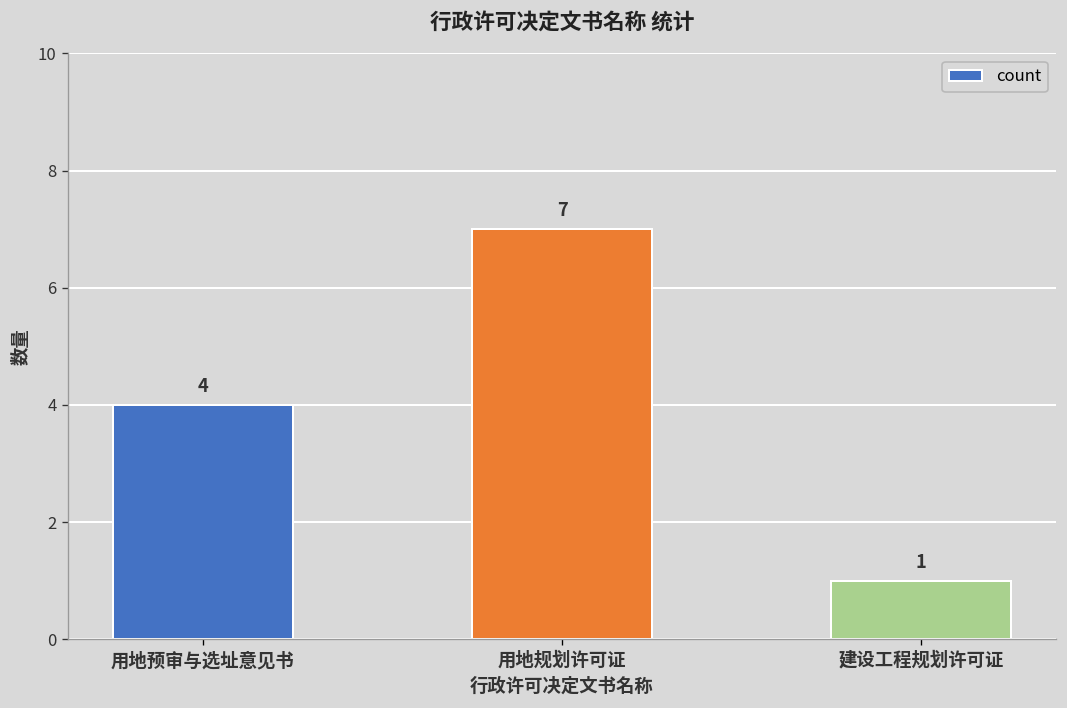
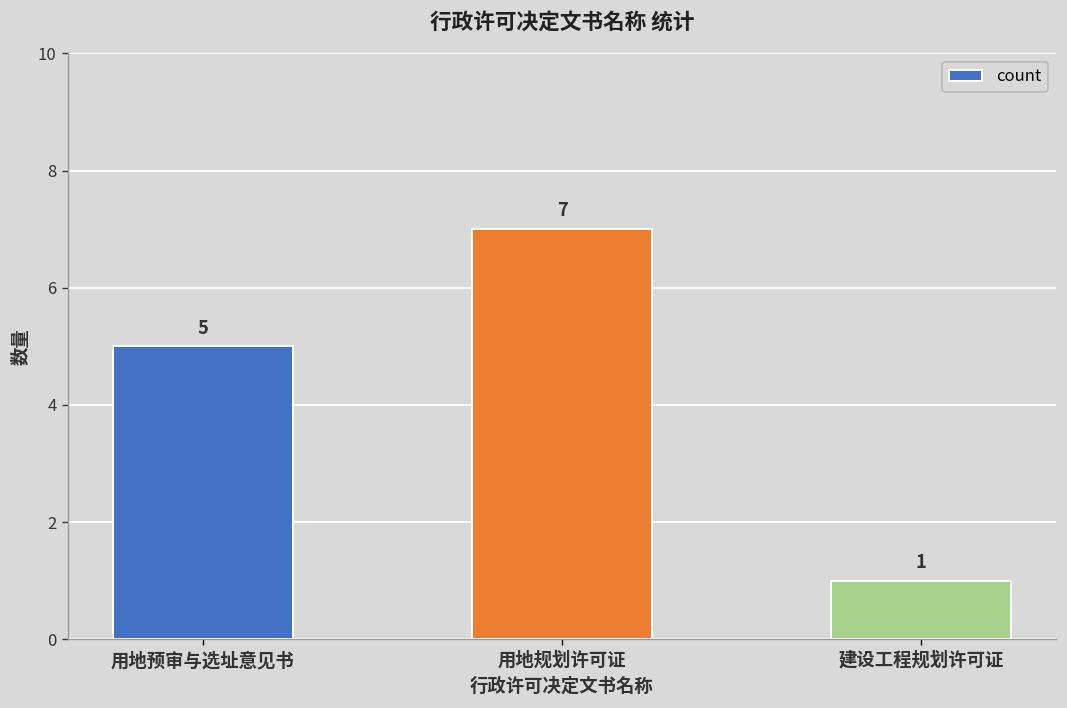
用地预审与选址意见书: 4 -> 5
